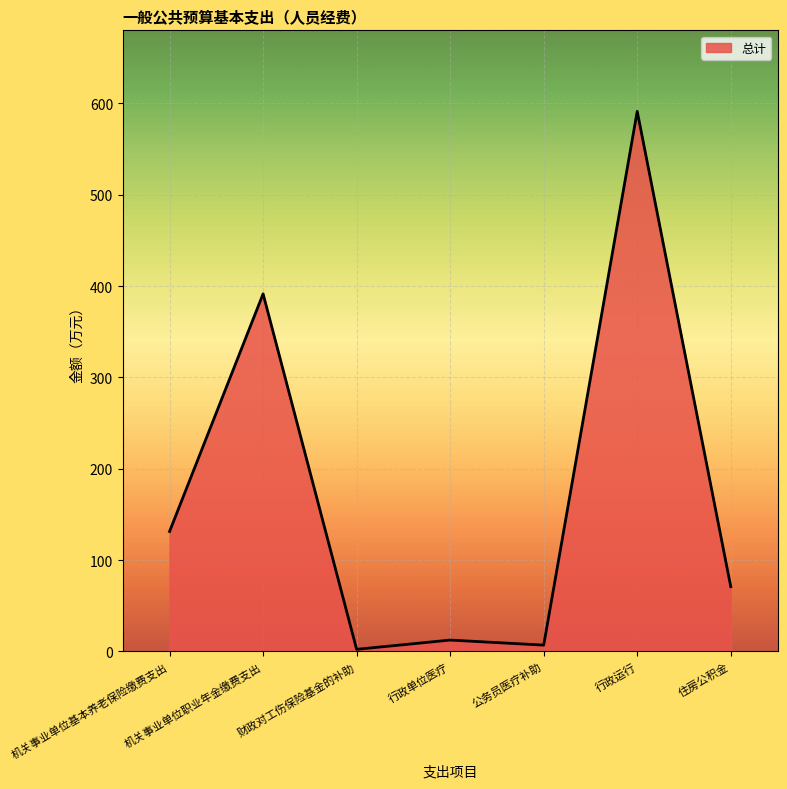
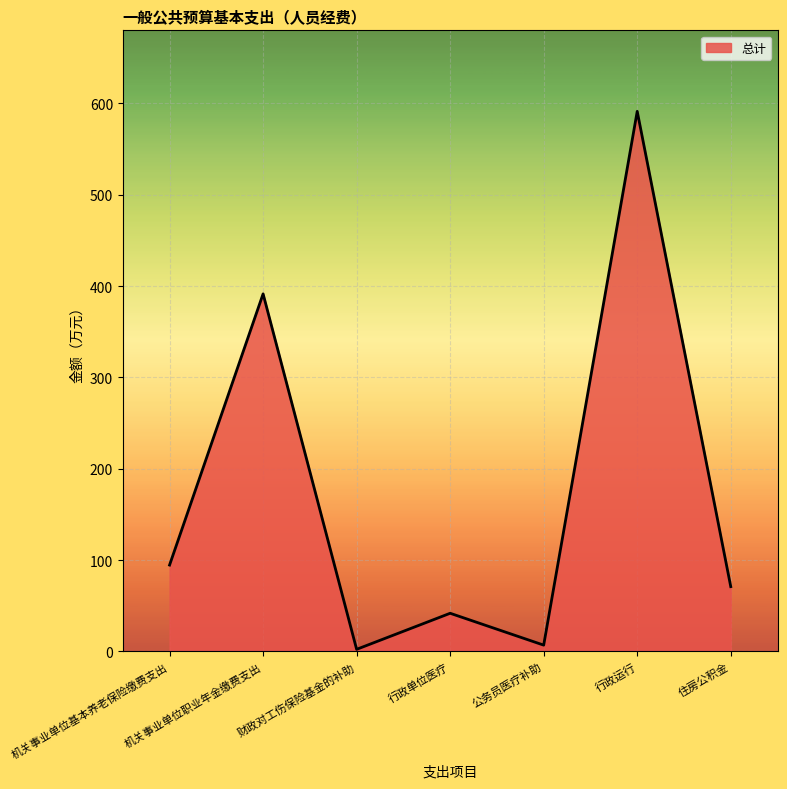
机关事业单位基本养老保险缴费支出: 130 -> 90
行政单位医疗: 10 -> 40
